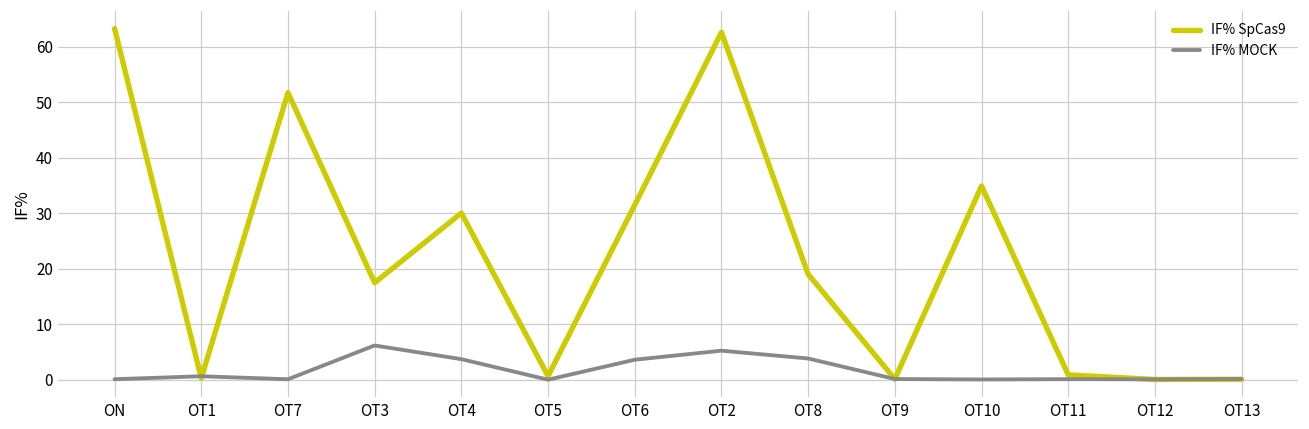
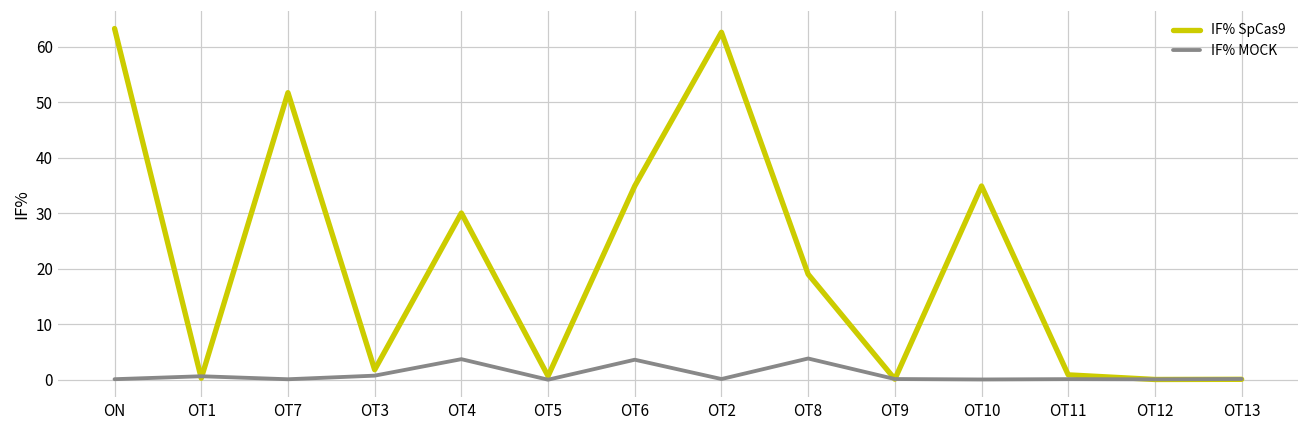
IF% SpCas9, OT3: 17 -> 2
IF% MOCK, OT3: 6 -> 1
IF% SpCas9, OT6: 31 -> 35
IF% MOCK, OT2: 5 -> 0
